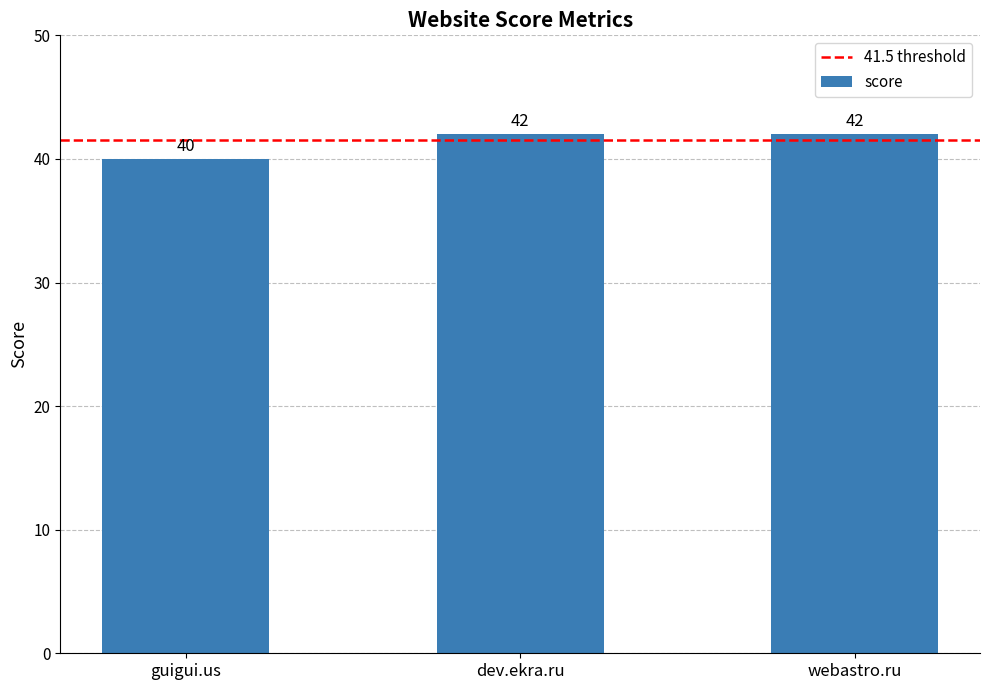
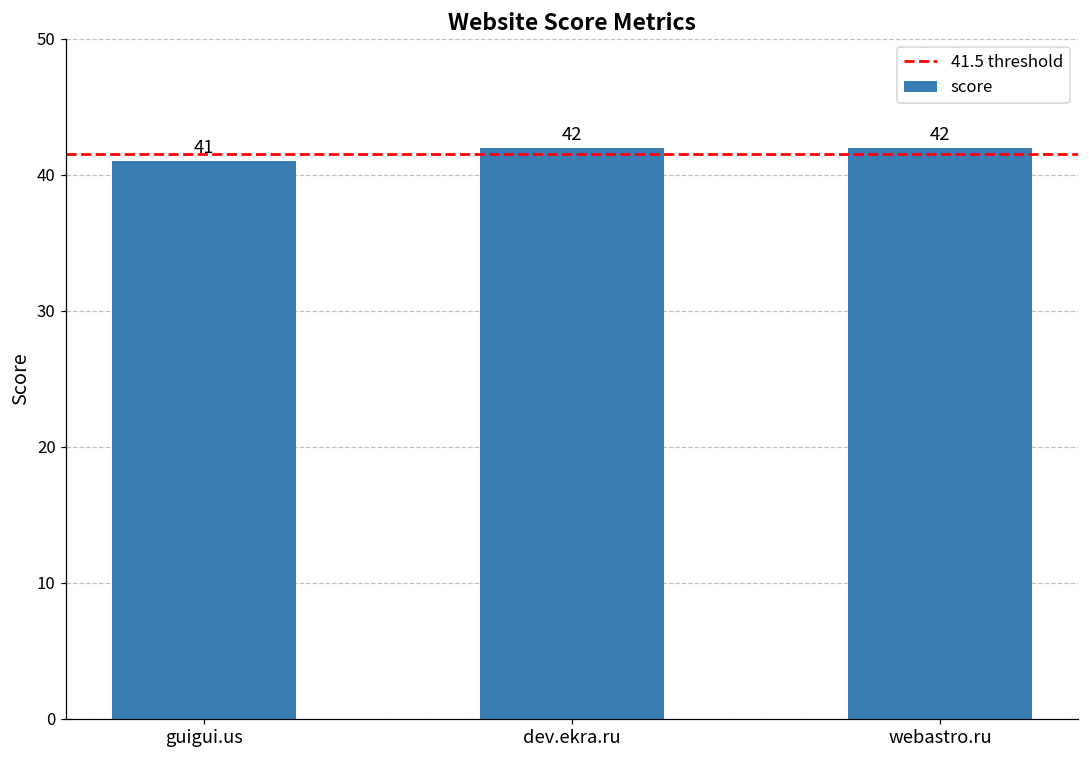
guigui.us: 40 -> 41
